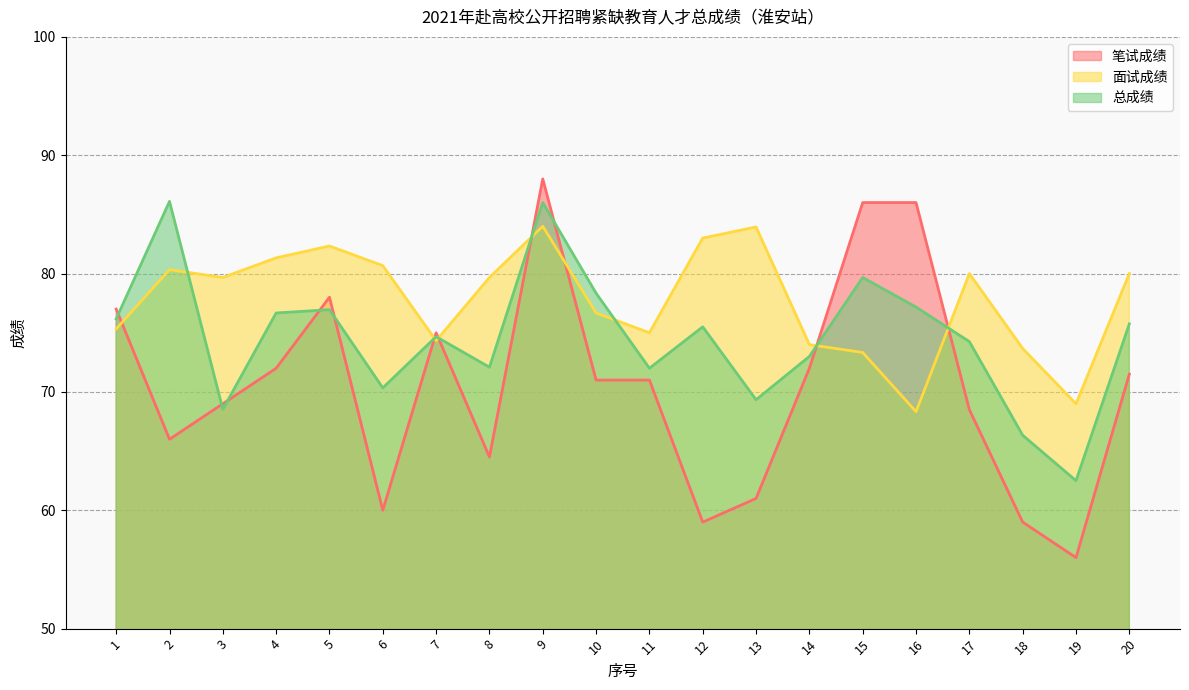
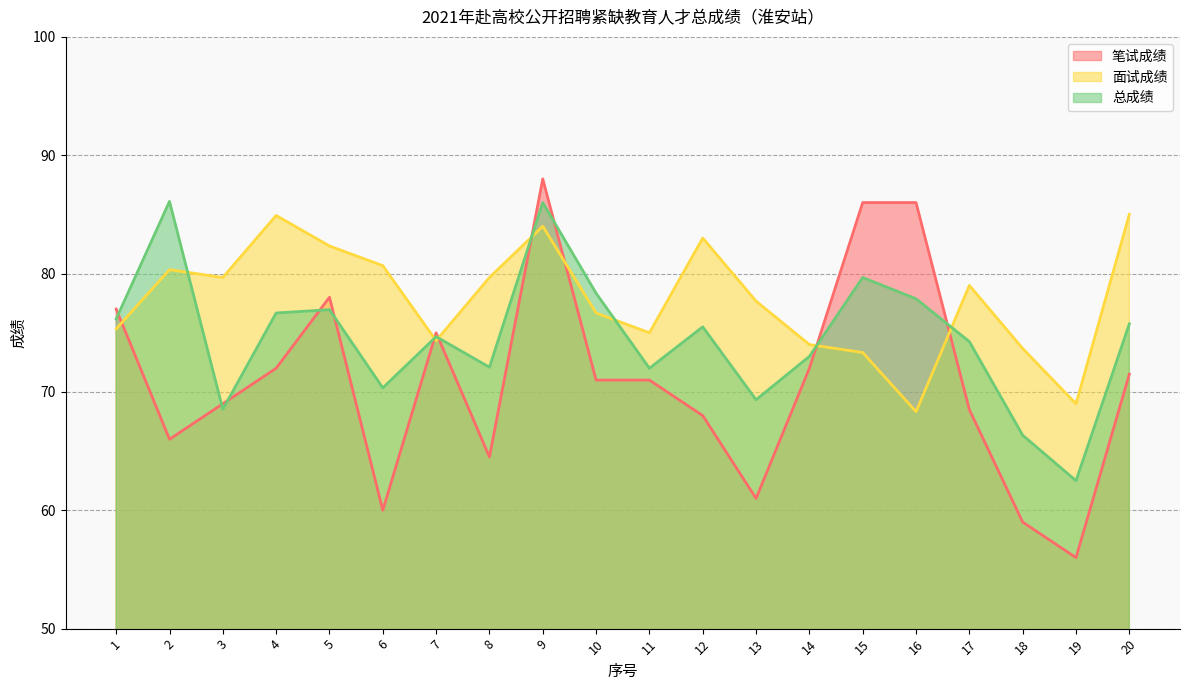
面试成绩, 4: 81.3 -> 84.9
笔试成绩, 12: 59 -> 68
面试成绩, 13: 83.9 -> 77.7
总成绩, 16: 77.2 -> 77.9
面试成绩, 17: 80 -> 79
面试成绩, 20: 80 -> 85
